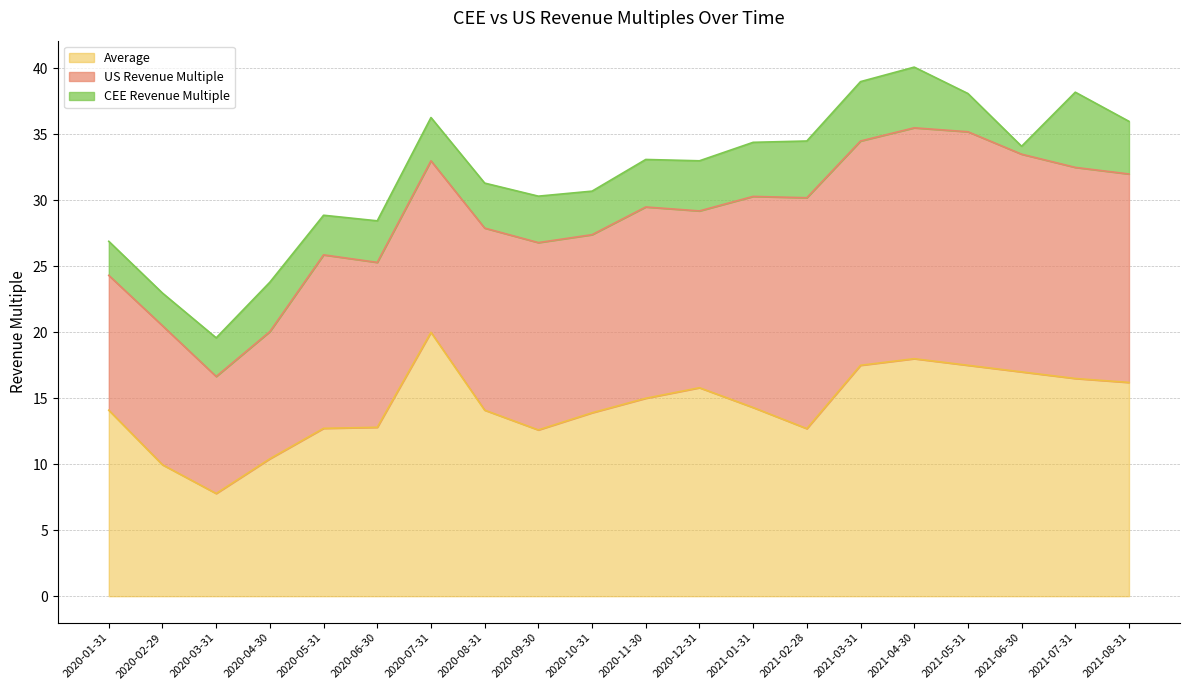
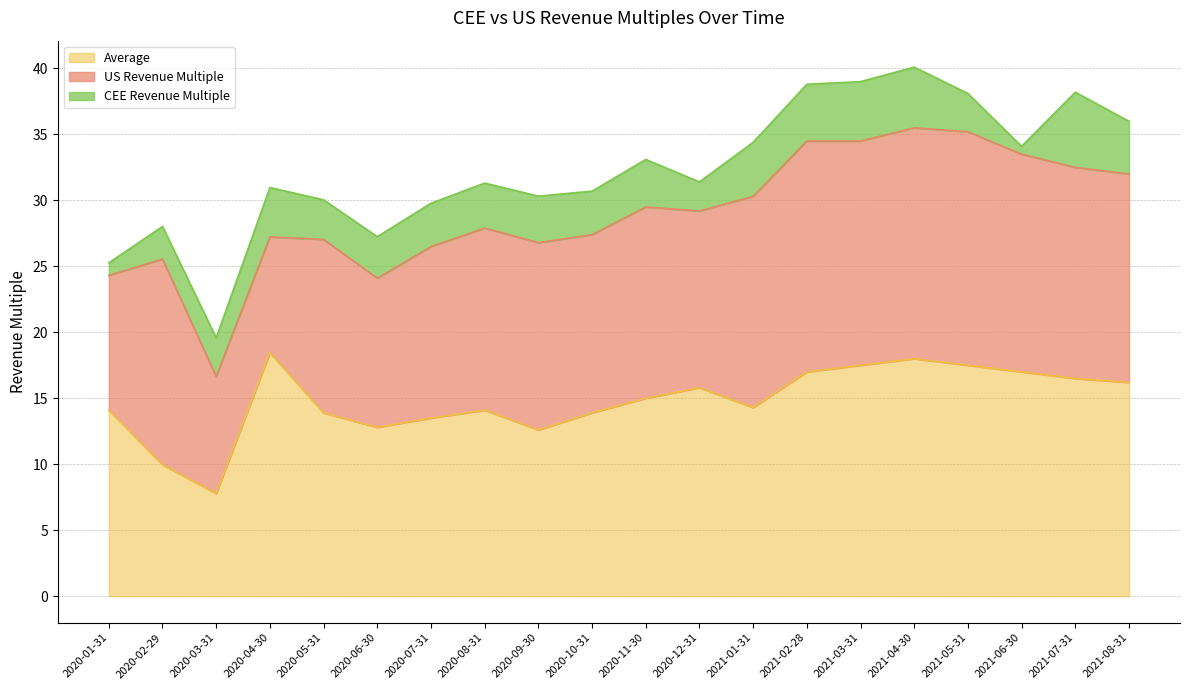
CEE Revenue Multiple, 2020-01-31: 2.6 -> 1.0
US Revenue Multiple, 2020-02-29: 10.5 -> 15.6
Average, 2020-04-30: 10.4 -> 18.5
US Revenue Multiple, 2020-04-30: 9.6 -> 8.8
Average, 2020-05-31: 12.7 -> 13.9
US Revenue Multiple, 2020-06-30: 12.5 -> 11.3
Average, 2020-07-31: 20.0 -> 13.5
CEE Revenue Multiple, 2020-12-31: 3.8 -> 2.2
Average, 2021-02-28: 12.7 -> 17.0
